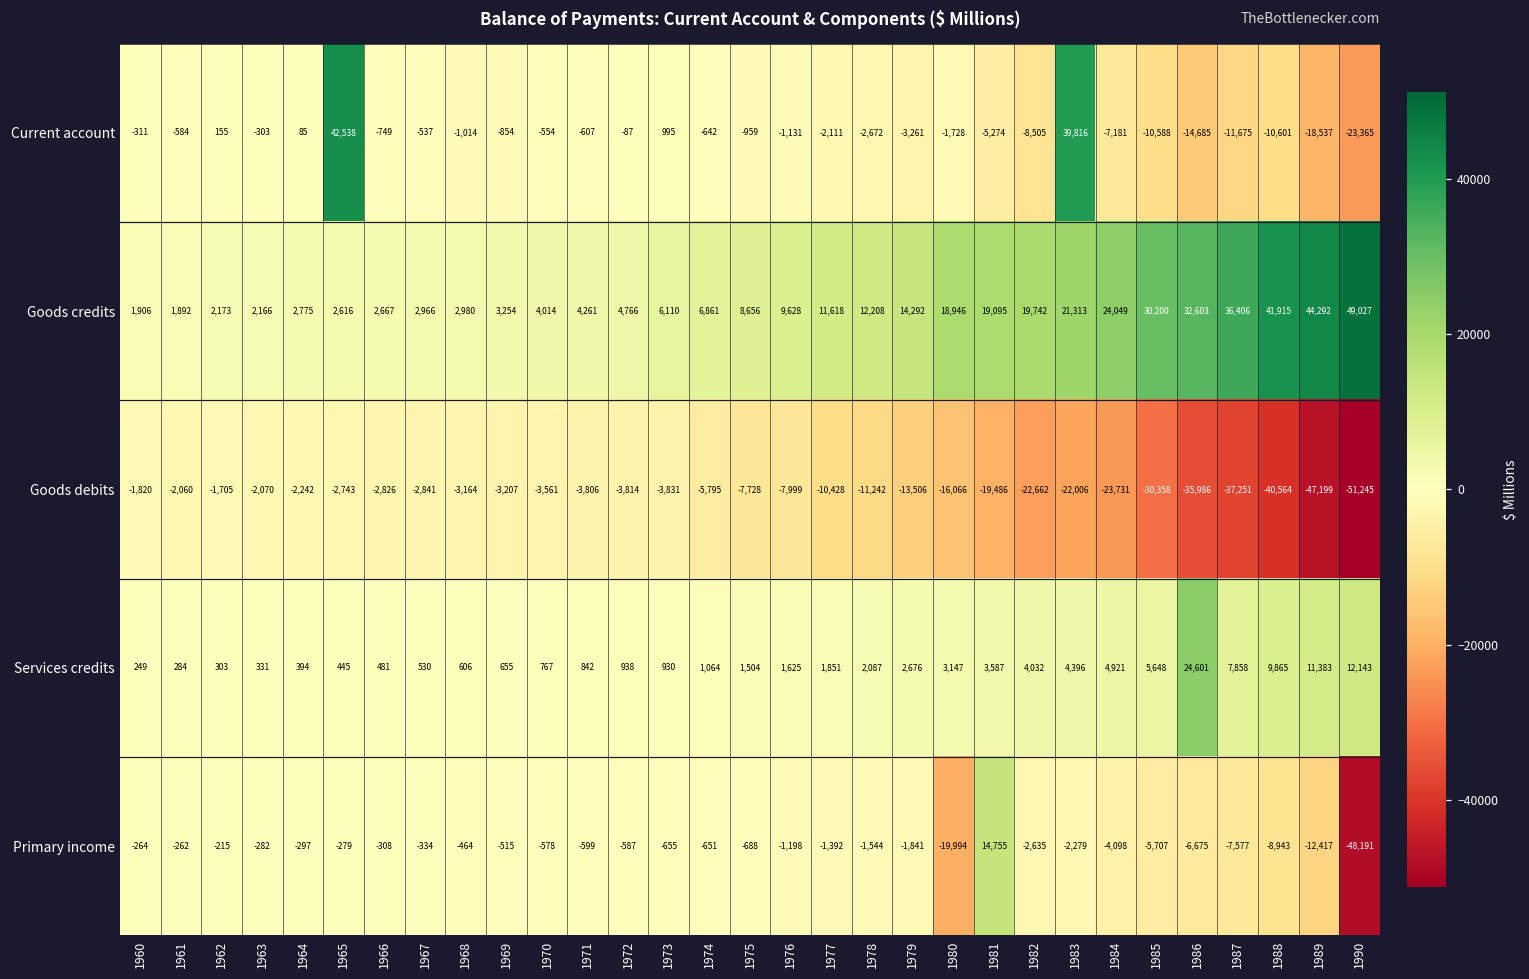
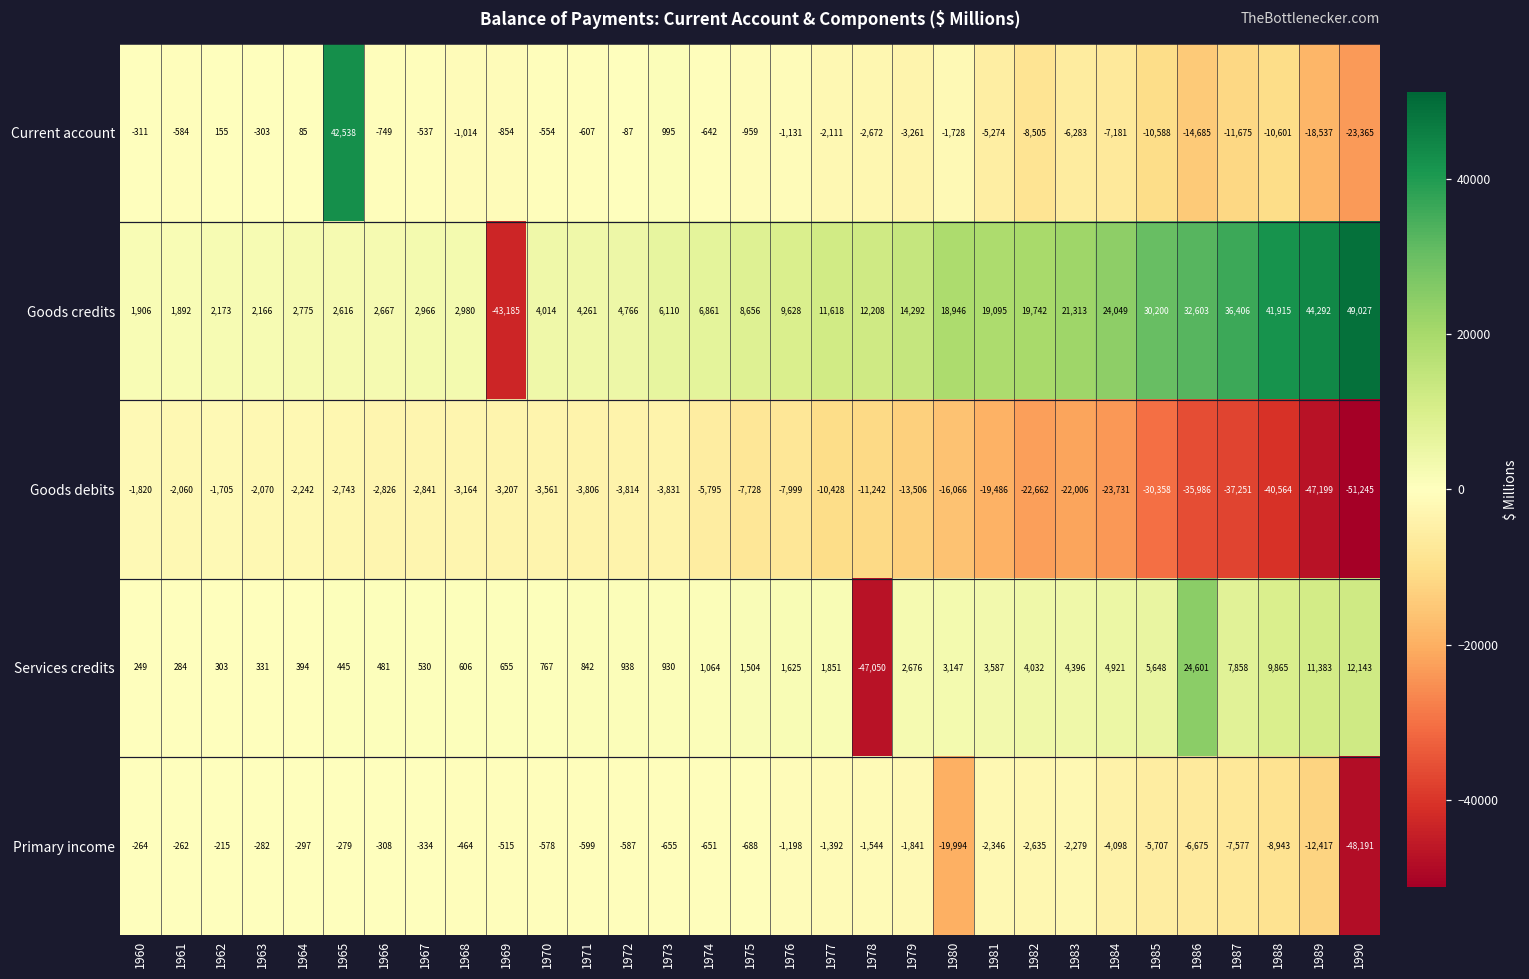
Current account, 1983: 39,816 -> -6,283
Goods credits, 1969: 3,254 -> -43,185
Services credits, 1978: 2,087 -> -47,050
Primary income, 1981: 14,755 -> -2,346
